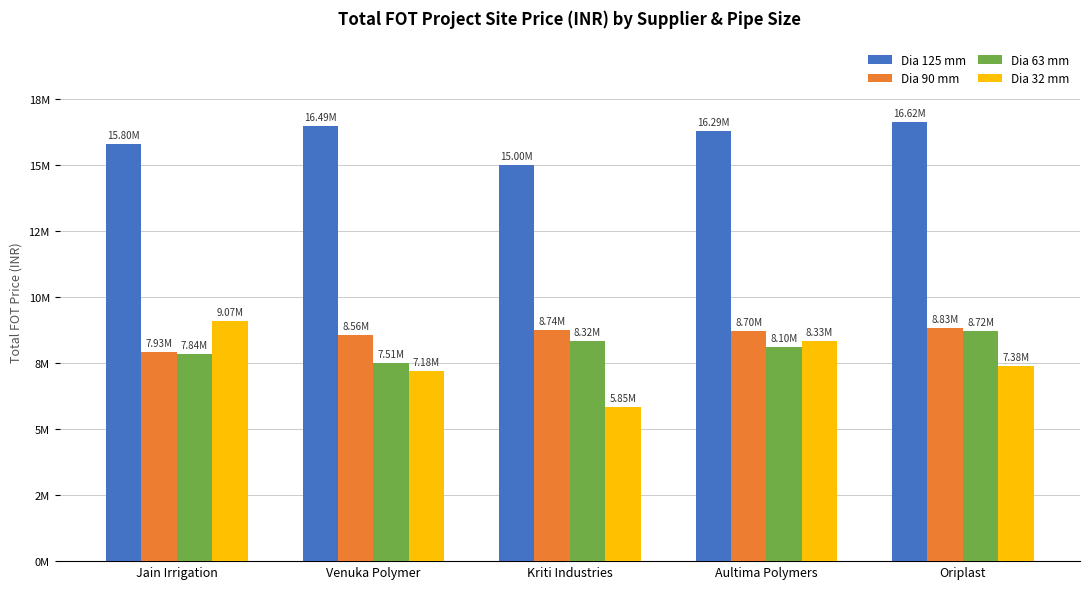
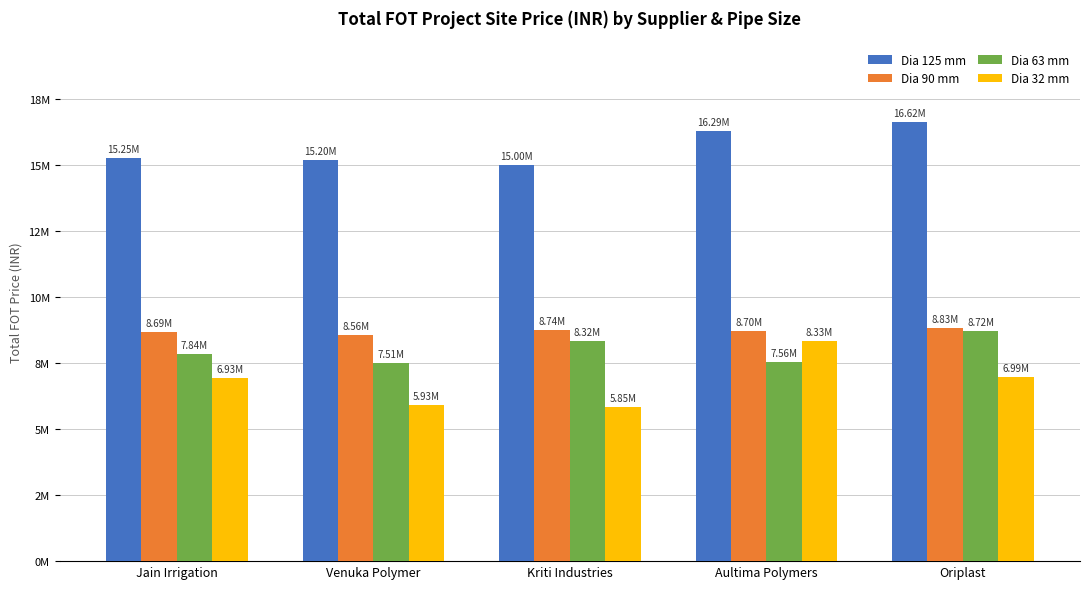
Dia 125 mm, Jain Irrigation: 15.80M -> 15.25M
Dia 90 mm, Jain Irrigation: 7.93M -> 8.69M
Dia 32 mm, Jain Irrigation: 9.07M -> 6.93M
Dia 125 mm, Venuka Polymer: 16.49M -> 15.20M
Dia 32 mm, Venuka Polymer: 7.18M -> 5.93M
Dia 63 mm, Aultima Polymers: 8.10M -> 7.56M
Dia 32 mm, Oriplast: 7.38M -> 6.99M
